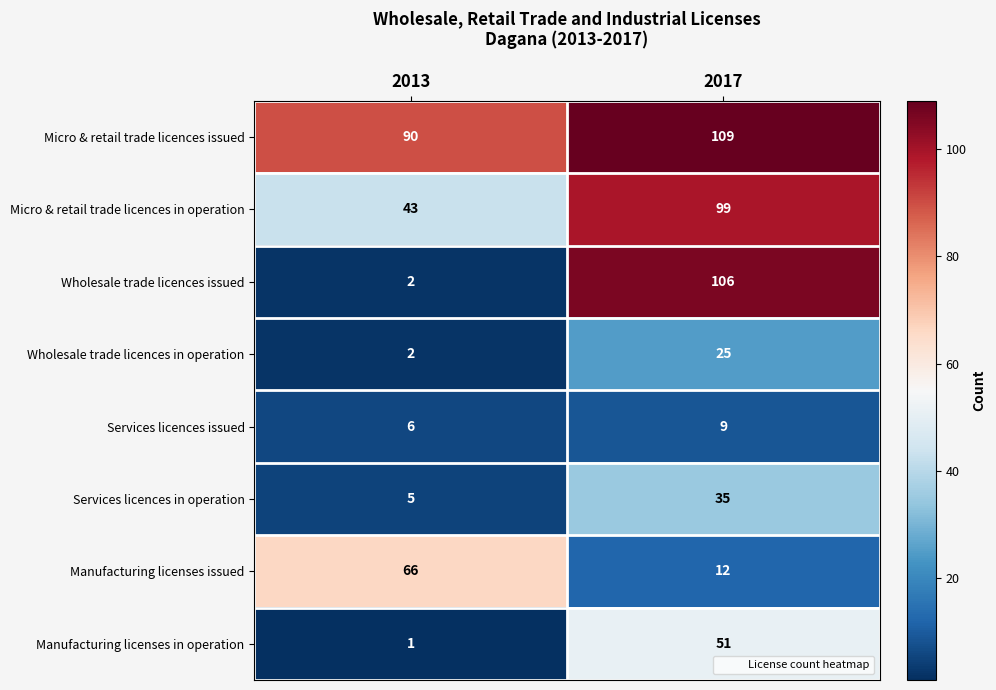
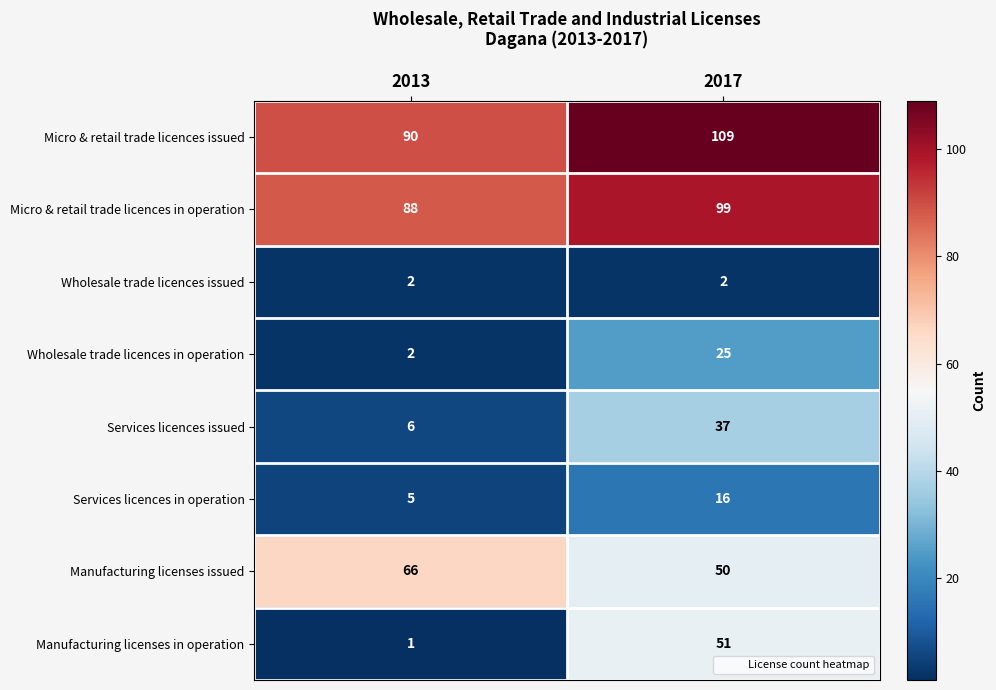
Micro & retail trade licences in operation, 2013: 43 -> 88
Wholesale trade licences issued, 2017: 106 -> 2
Services licences issued, 2017: 9 -> 37
Services licences in operation, 2017: 35 -> 16
Manufacturing licenses issued, 2017: 12 -> 50
